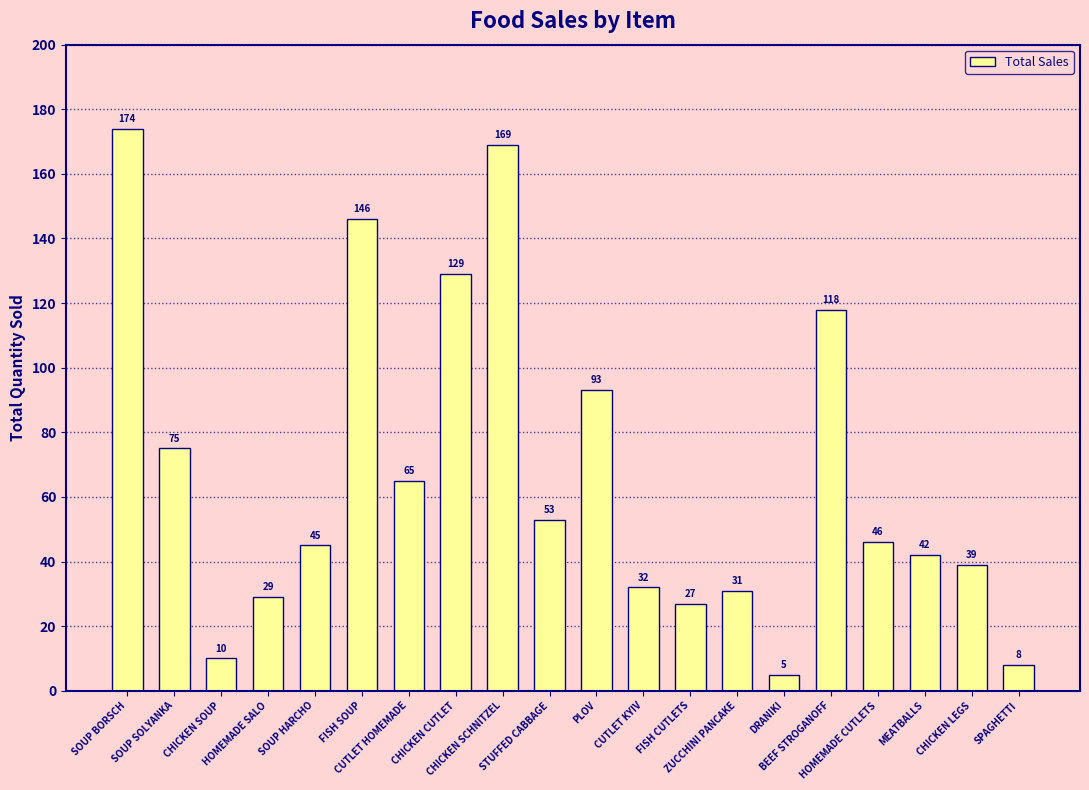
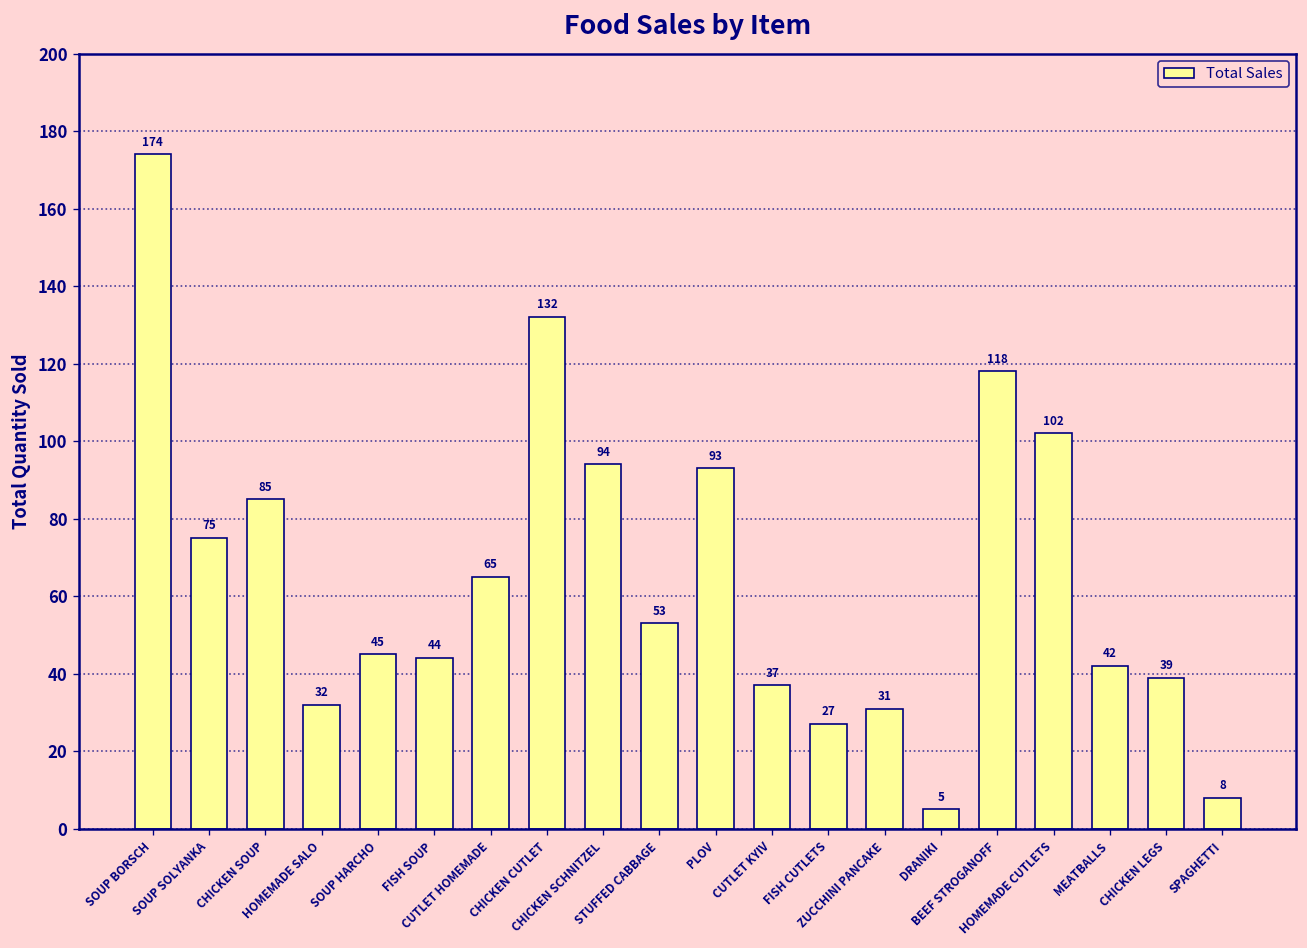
CHICKEN SOUP: 10 -> 85
HOMEMADE SALO: 29 -> 32
FISH SOUP: 146 -> 44
CHICKEN CUTLET: 129 -> 132
CHICKEN SCHNITZEL: 169 -> 94
CUTLET KYIV: 32 -> 37
HOMEMADE CUTLETS: 46 -> 102
